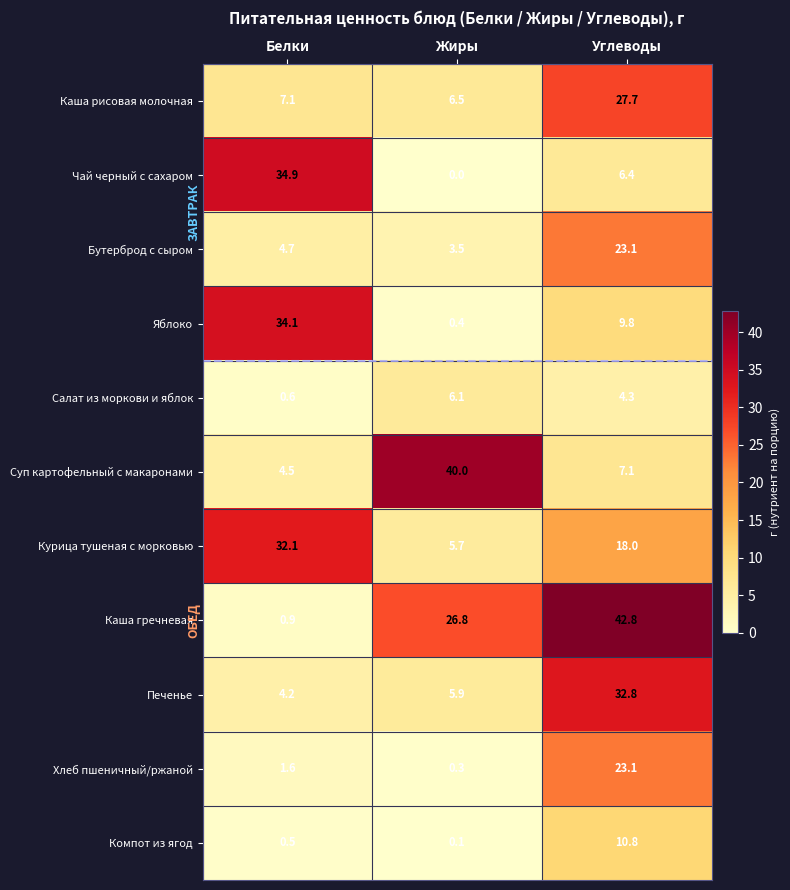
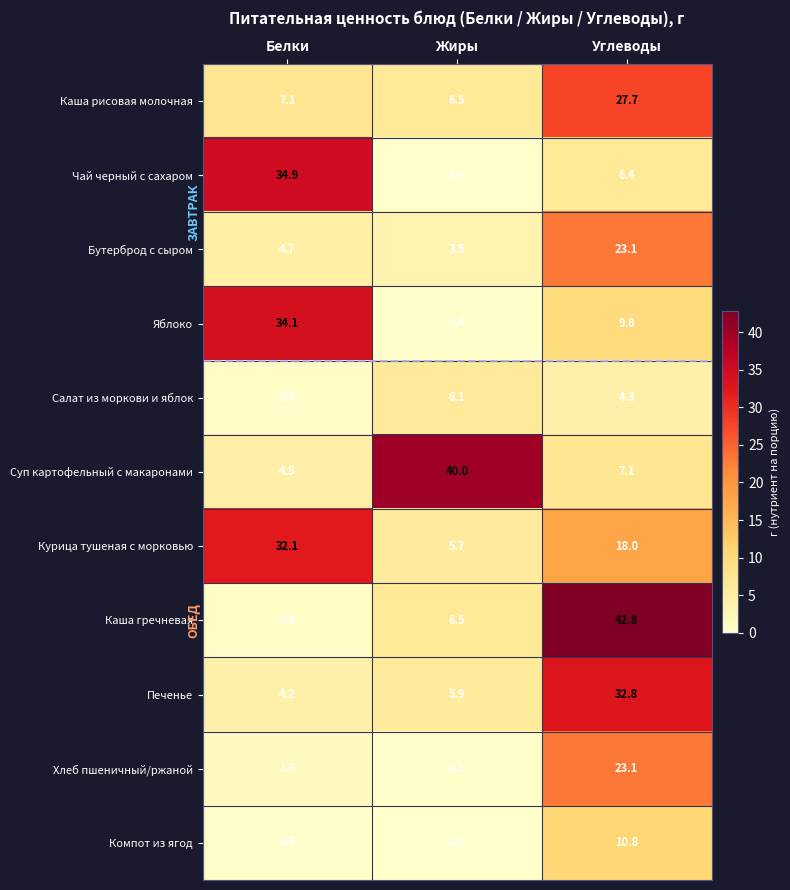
Каша гречневая, Жиры: 26.8 -> 6.5
